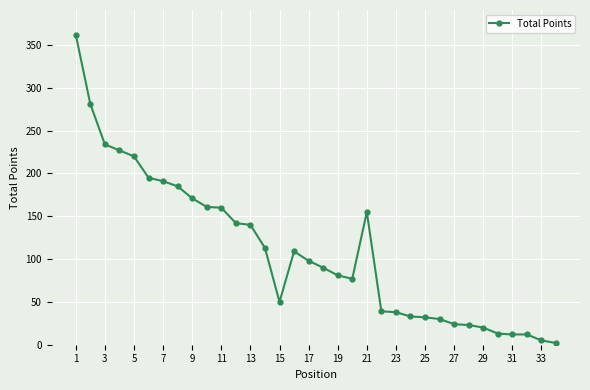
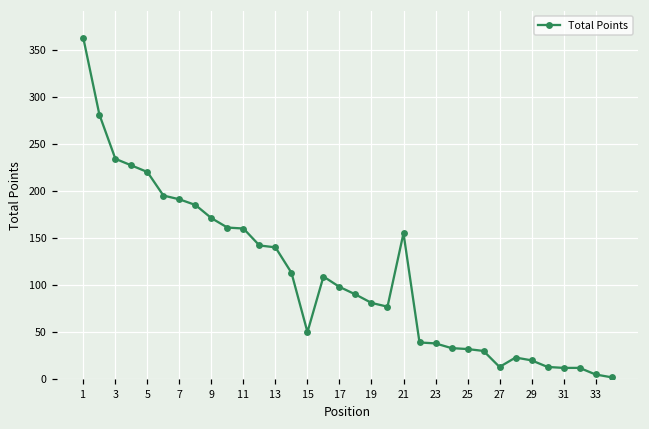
27: 20 -> 10
